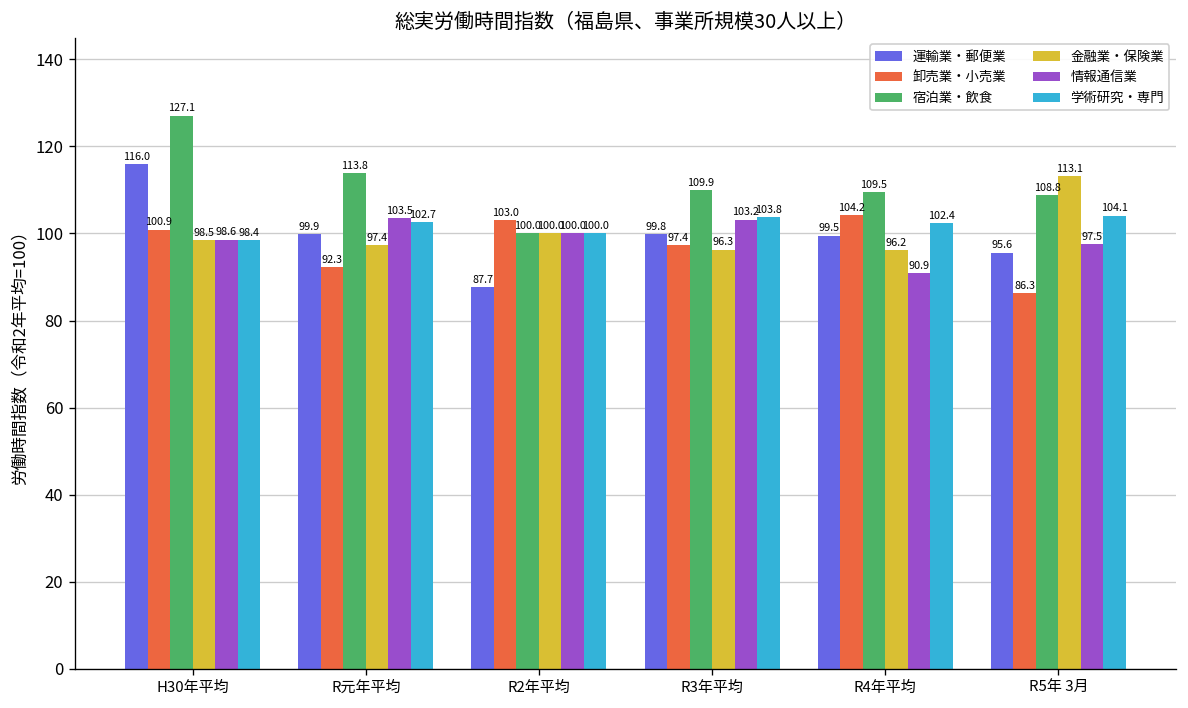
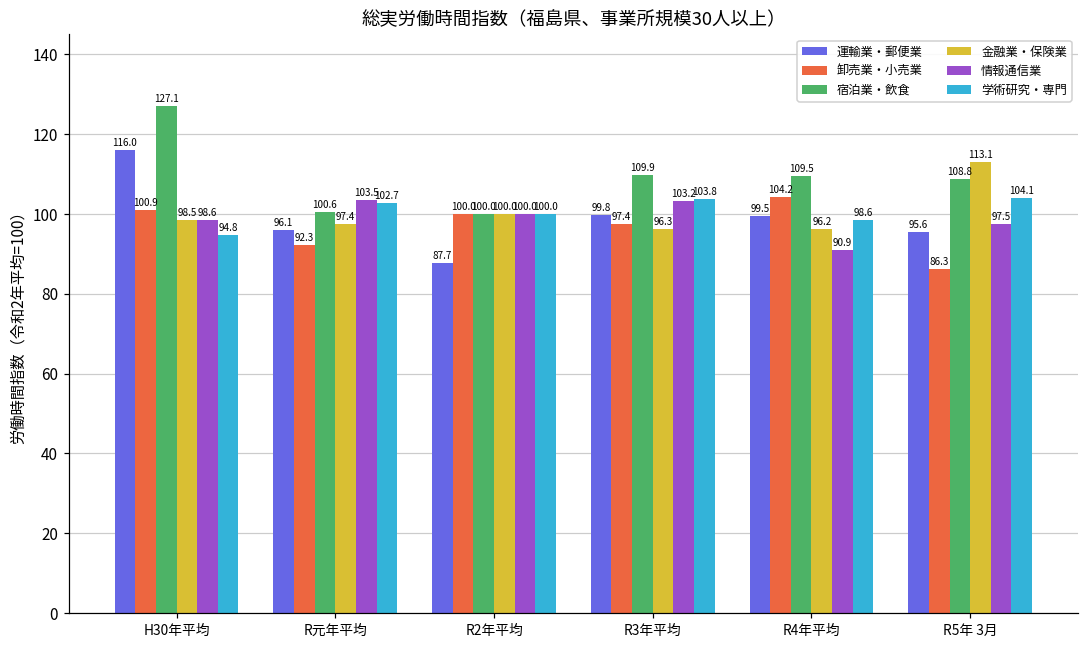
学術研究・専門, H30年平均: 98.4 -> 94.8
運輸業・郵便業, R元年平均: 99.9 -> 96.1
宿泊業・飲食, R元年平均: 113.8 -> 100.6
卸売業・小売業, R2年平均: 103.0 -> 100.0
学術研究・専門, R4年平均: 102.4 -> 98.6
